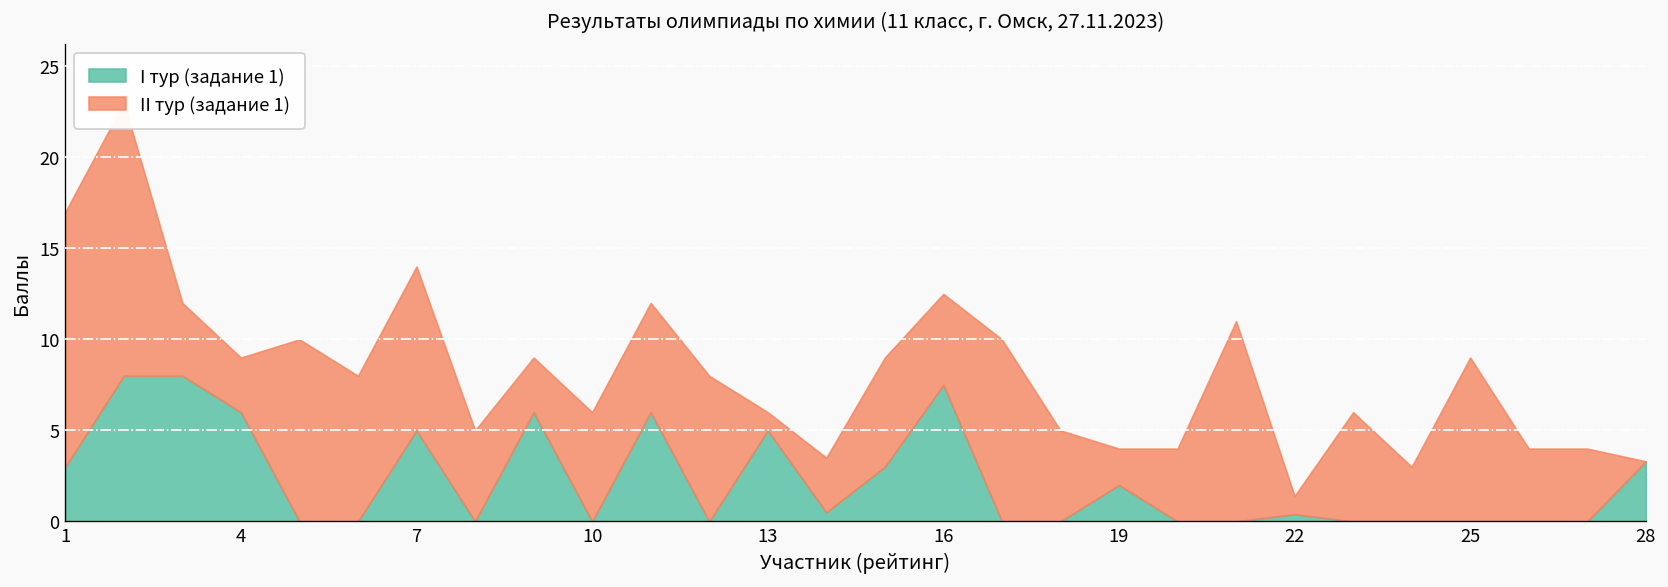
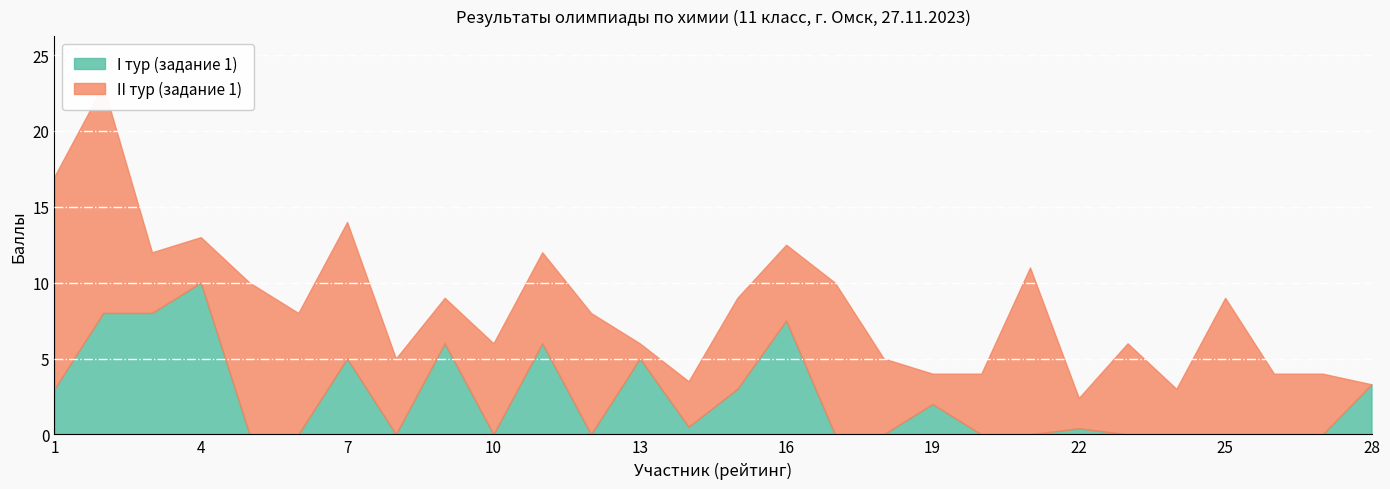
I тур (задание 1), 4: 6 -> 10
II тур (задание 1), 22: 1 -> 2
